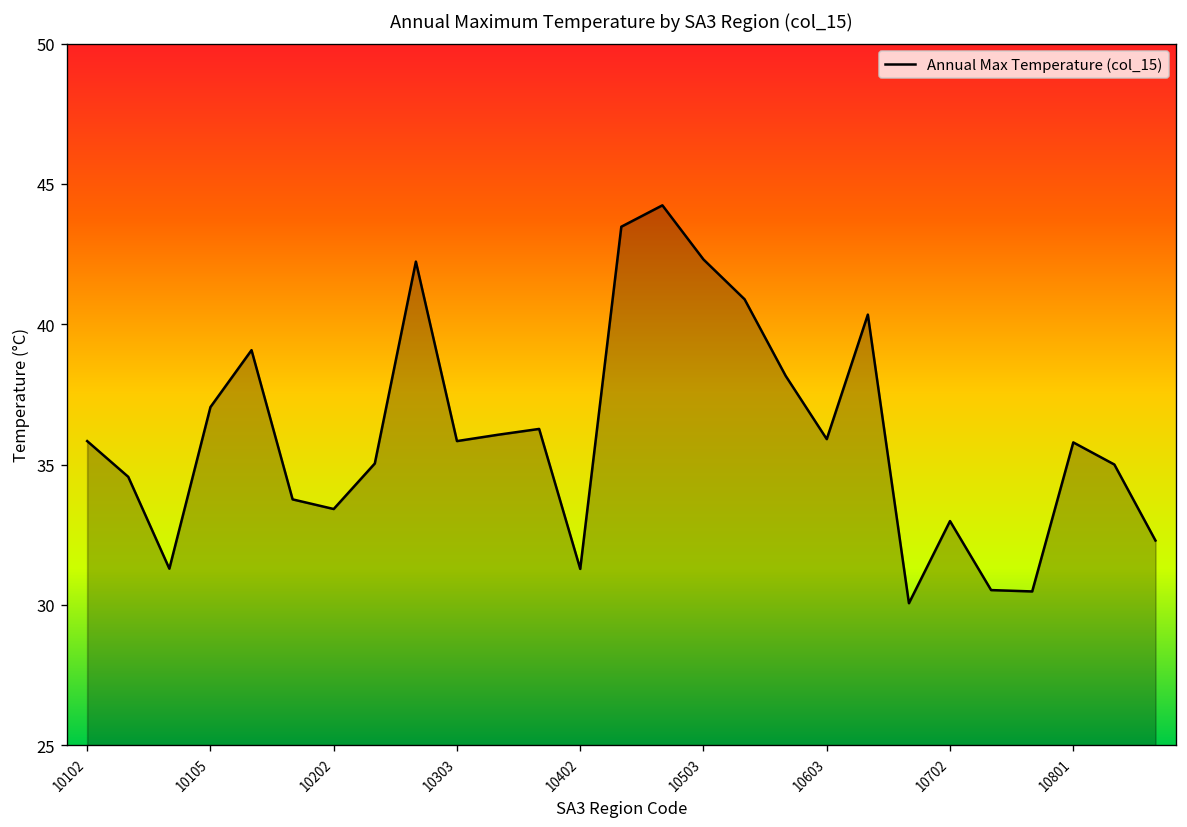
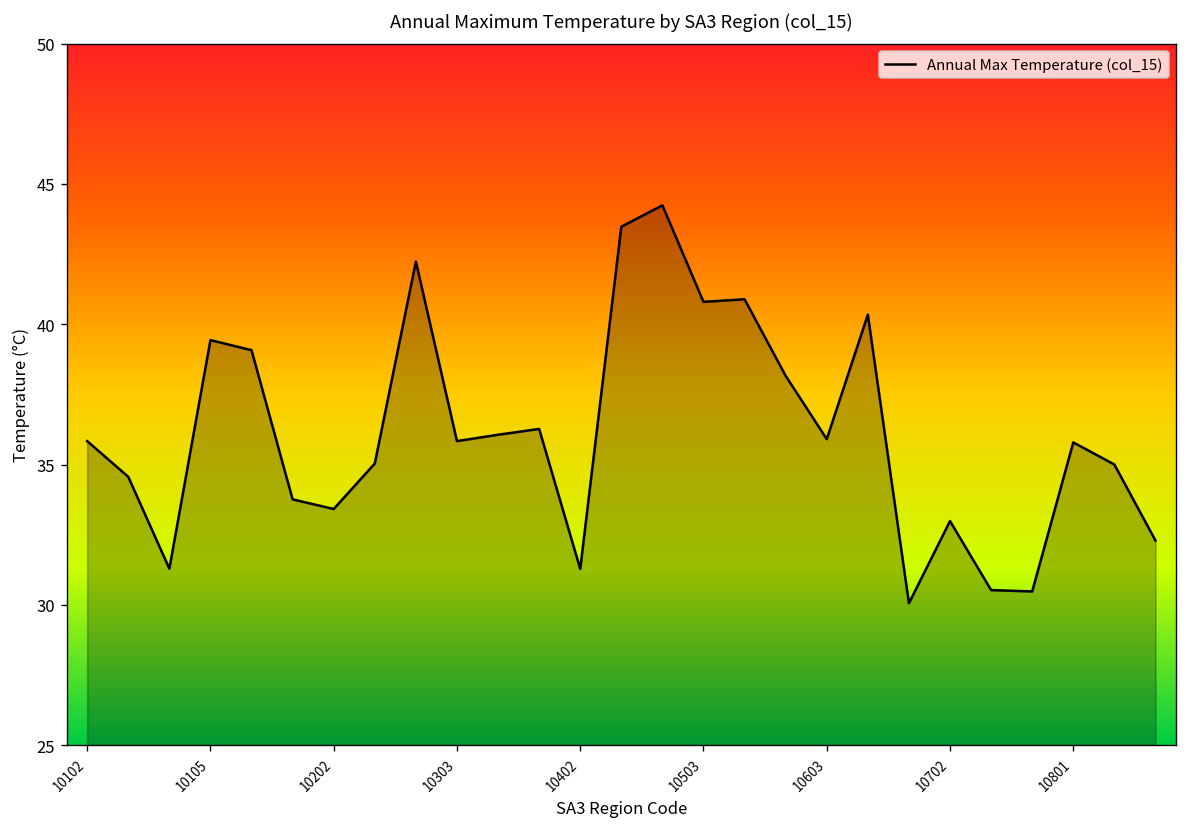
10105: 37.0 -> 39.4
10503: 42.3 -> 40.8
